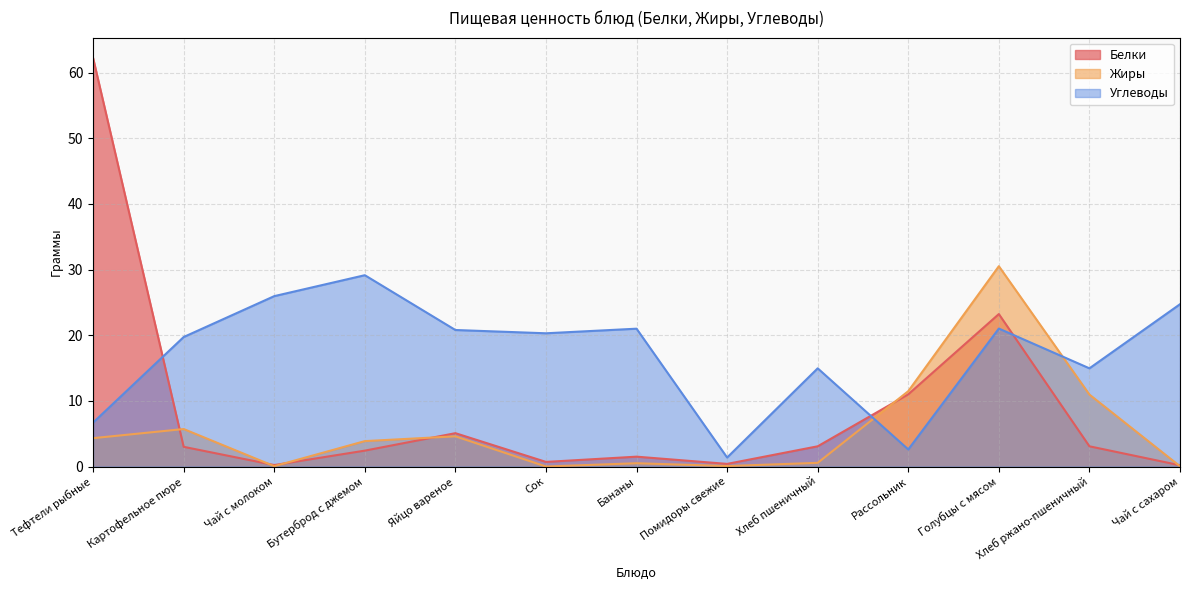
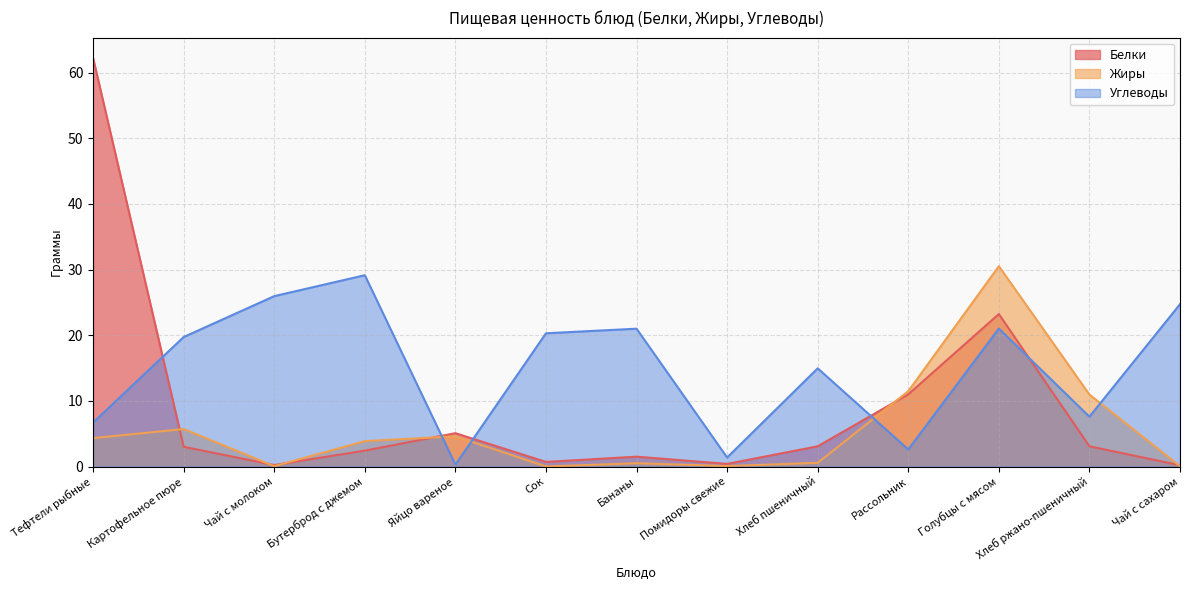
Углеводы, Яйцо вареное: 21 -> 0
Углеводы, Хлеб ржано-пшеничный: 15 -> 8
